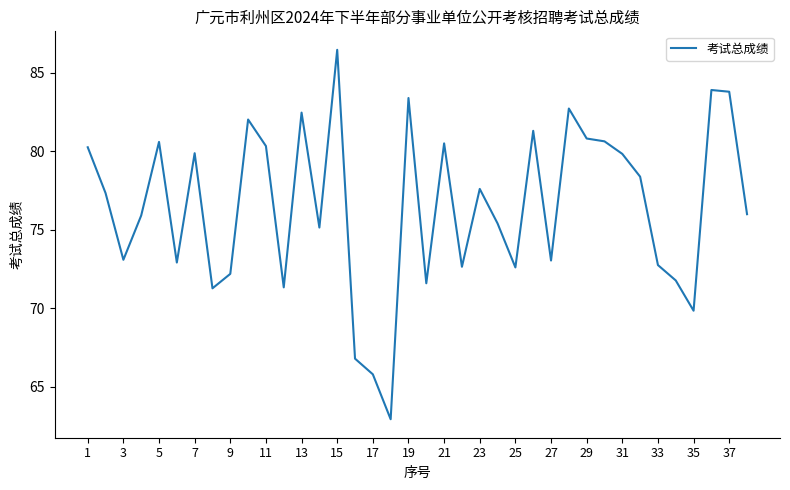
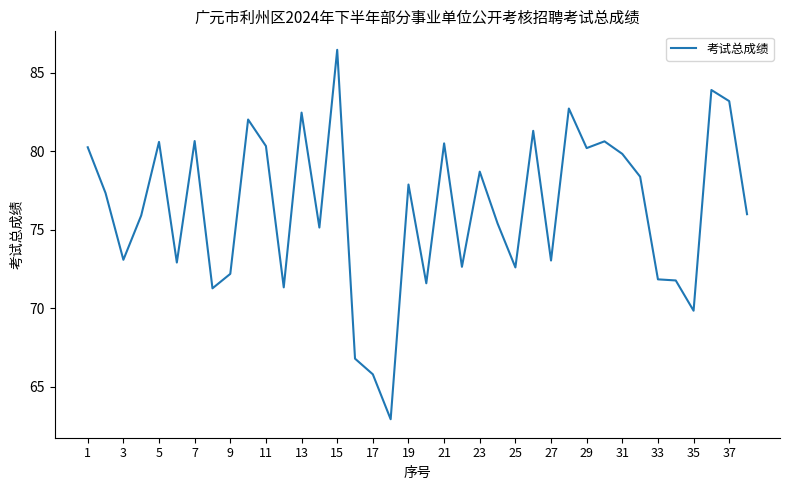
7: 79.9 -> 80.7
19: 83.4 -> 77.9
23: 77.6 -> 78.7
29: 80.8 -> 80.2
33: 72.8 -> 71.9
37: 83.8 -> 83.2
